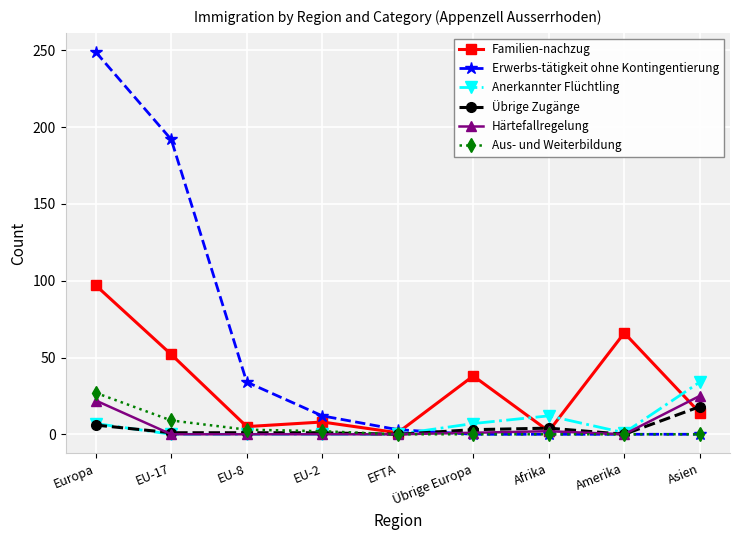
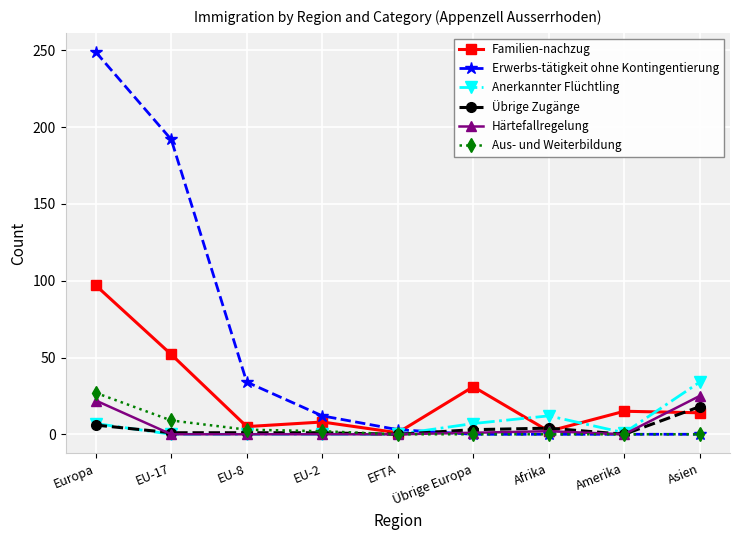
Familien-nachzug, Übrige Europa: 38 -> 31
Familien-nachzug, Amerika: 66 -> 15
